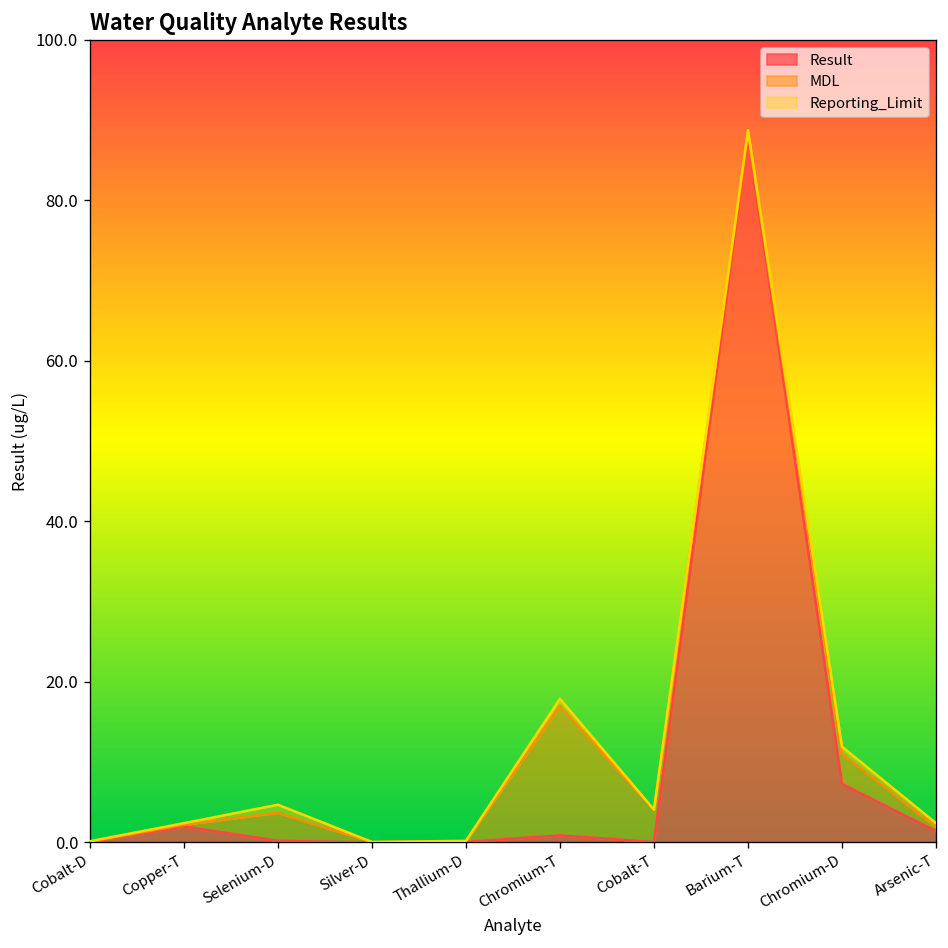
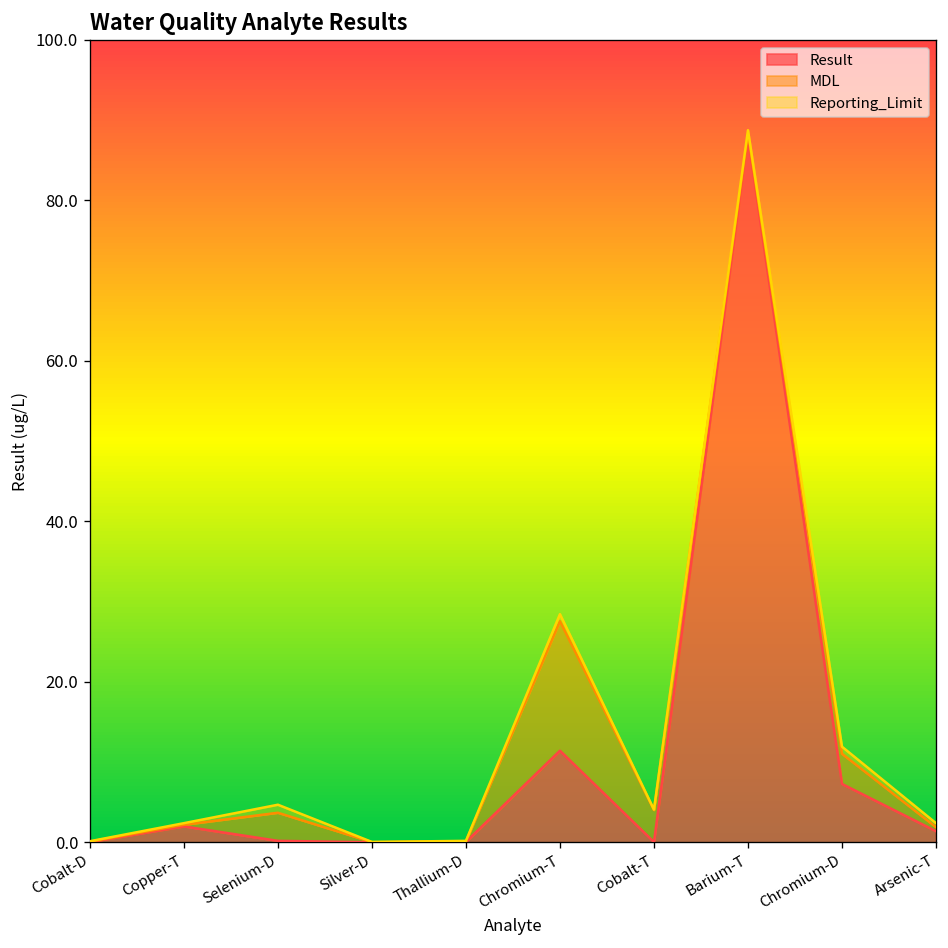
Result, Chromium-T: 1 -> 11
